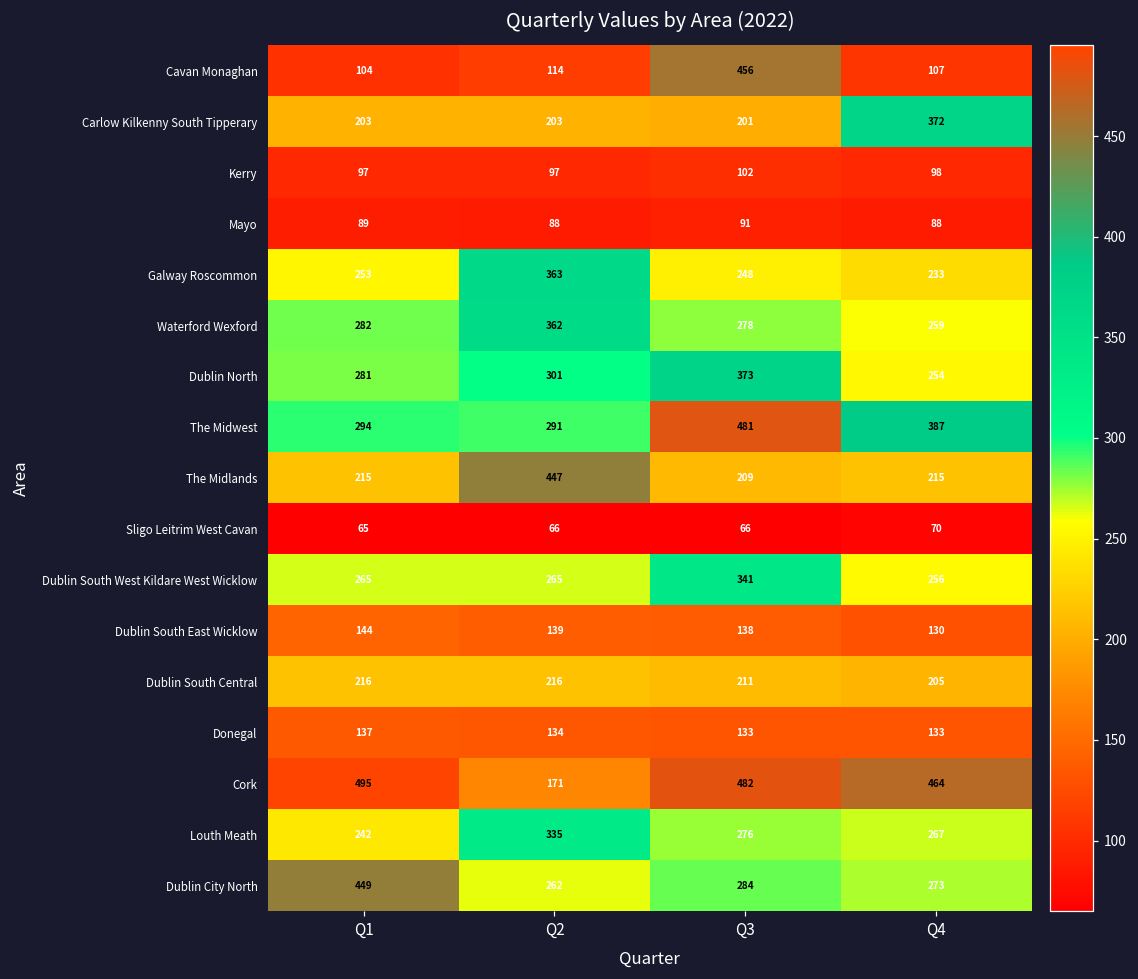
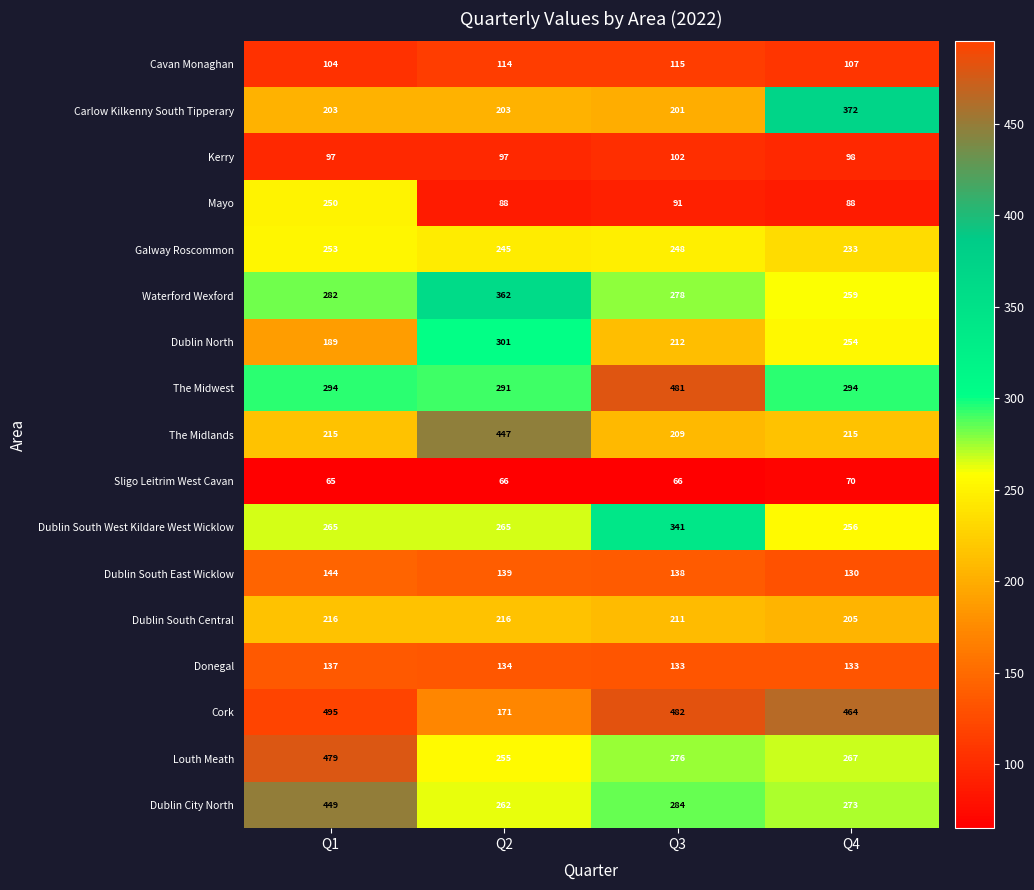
Cavan Monaghan, Q3: 456 -> 115
Mayo, Q1: 89 -> 250
Galway Roscommon, Q2: 363 -> 245
Dublin North, Q1: 281 -> 189
Dublin North, Q3: 373 -> 212
The Midwest, Q4: 387 -> 294
Louth Meath, Q1: 242 -> 479
Louth Meath, Q2: 335 -> 255
